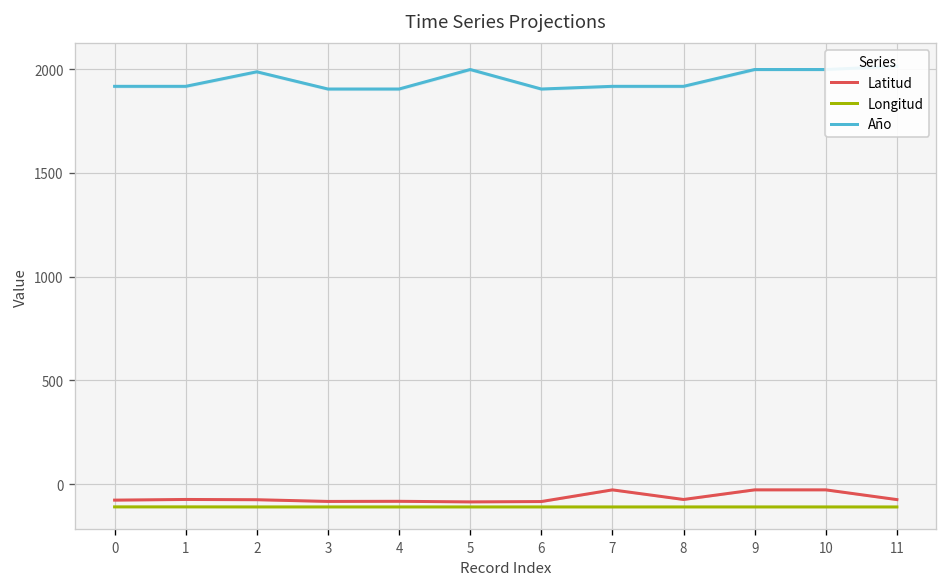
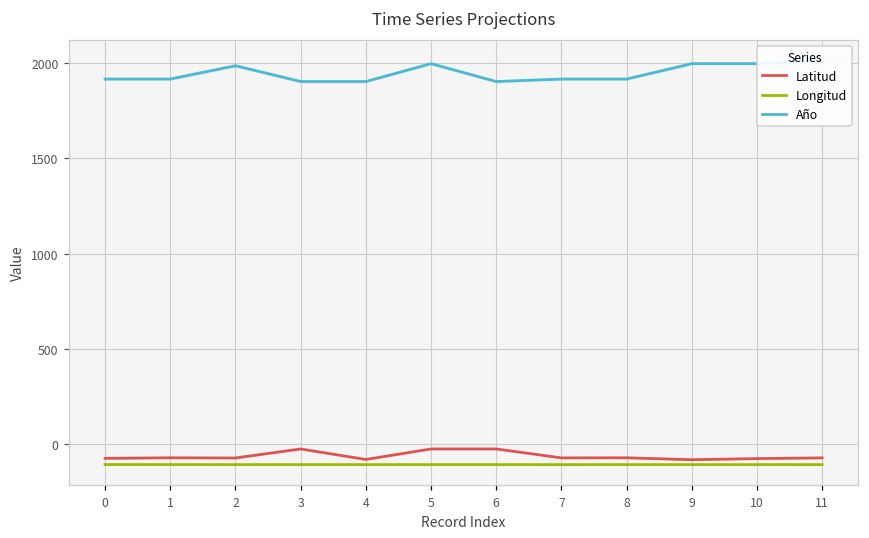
Latitud, 3: -80 -> -30
Latitud, 5: -90 -> -30
Latitud, 6: -80 -> -30
Latitud, 7: -30 -> -70
Latitud, 9: -30 -> -80
Latitud, 10: -30 -> -80
